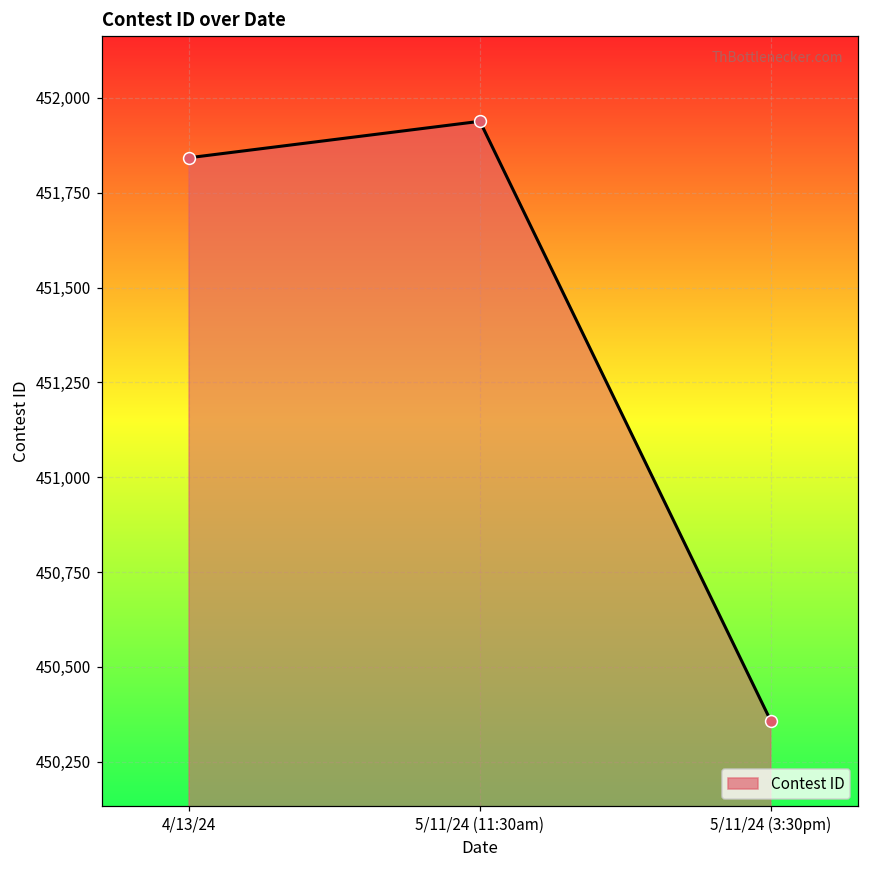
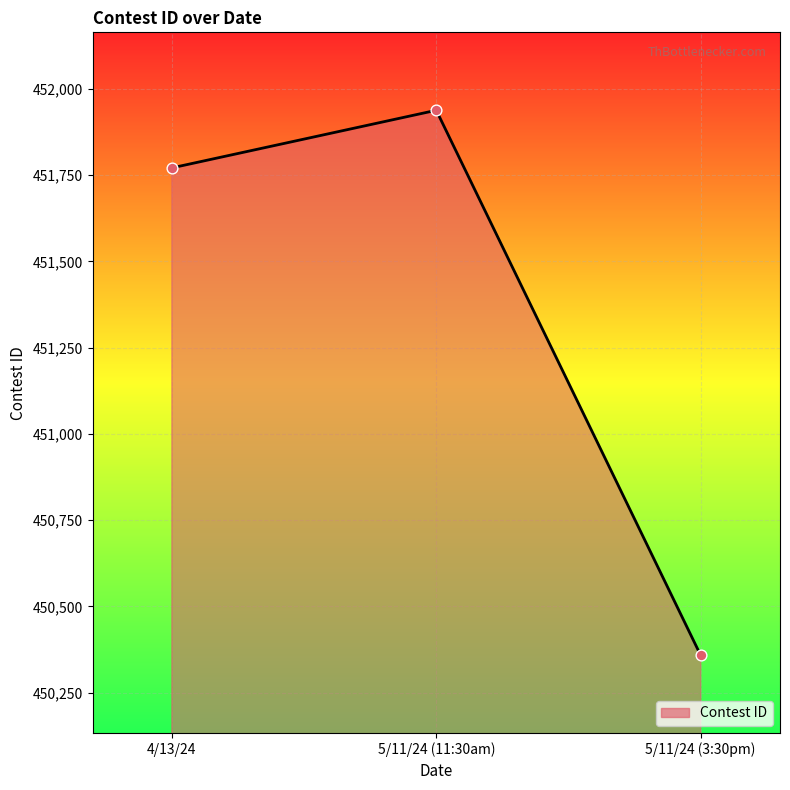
4/13/24: 451,840 -> 451,770
